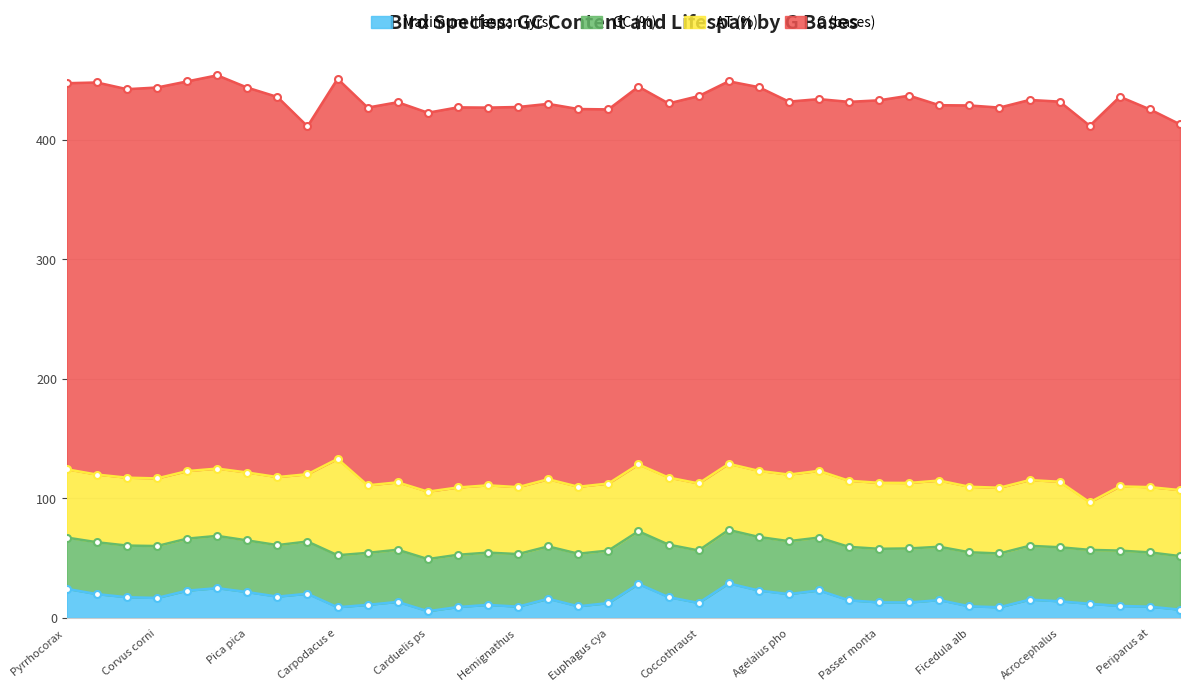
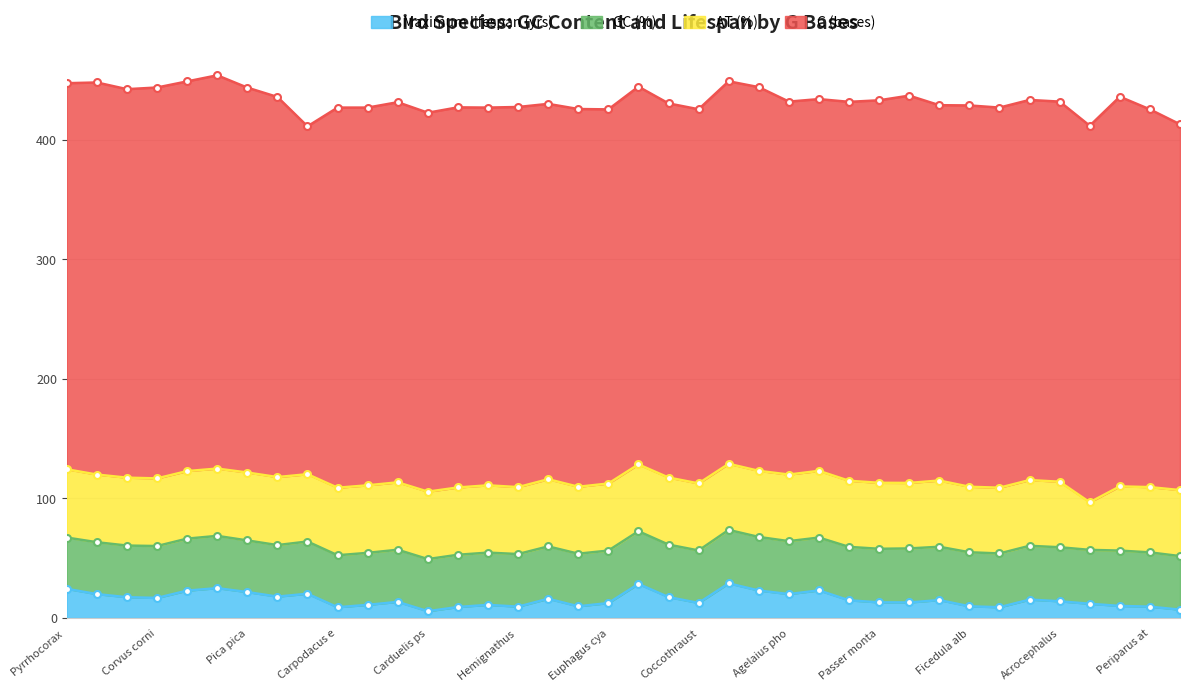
AT (%), Carpodacus e: 81 -> 57
C (bases), Coccothraust: 324 -> 313
